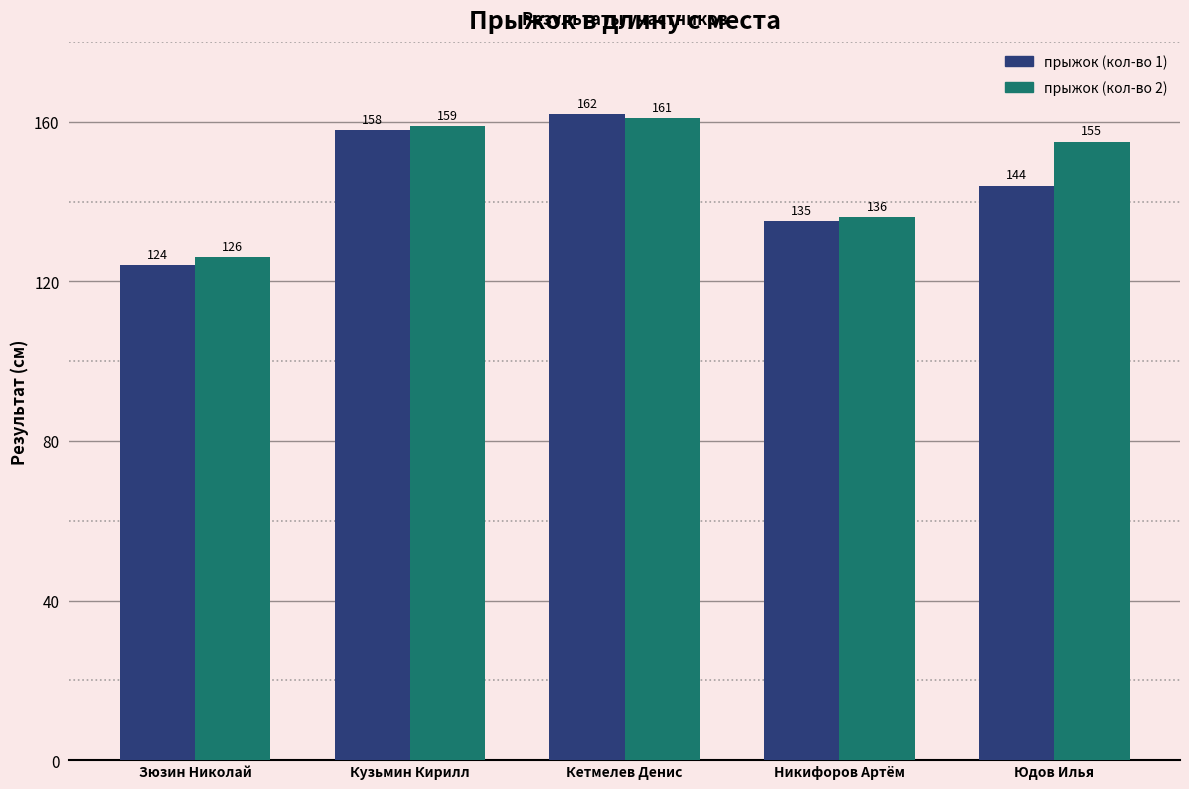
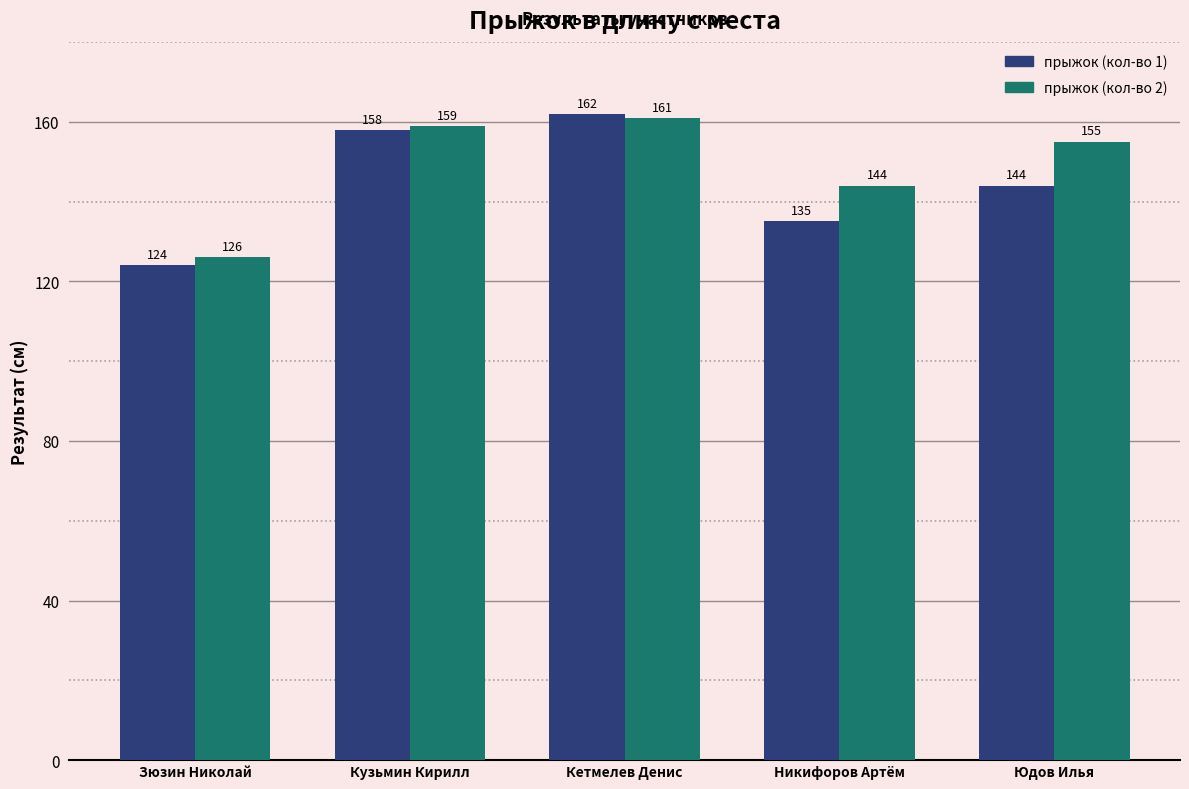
прыжок (кол-во 2), Никифоров Артём: 136 -> 144
